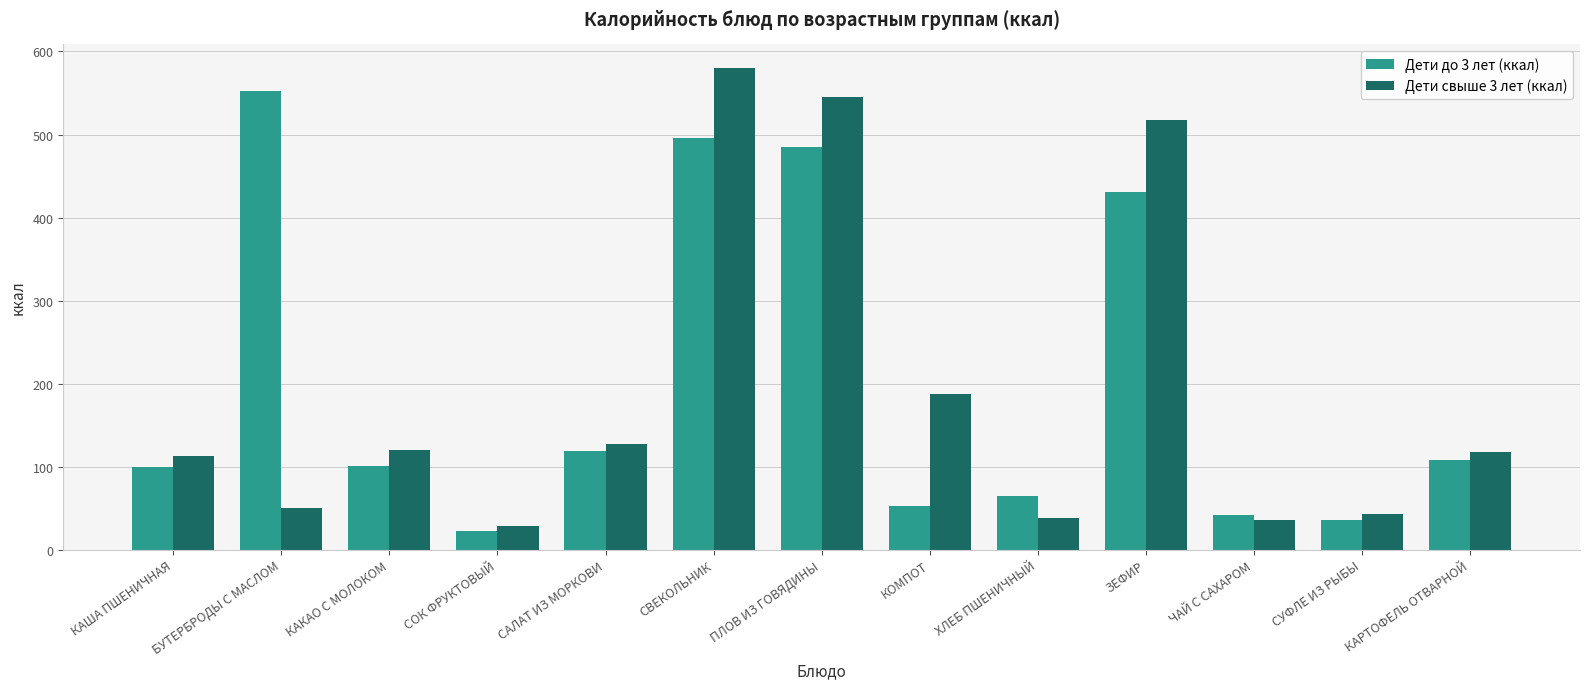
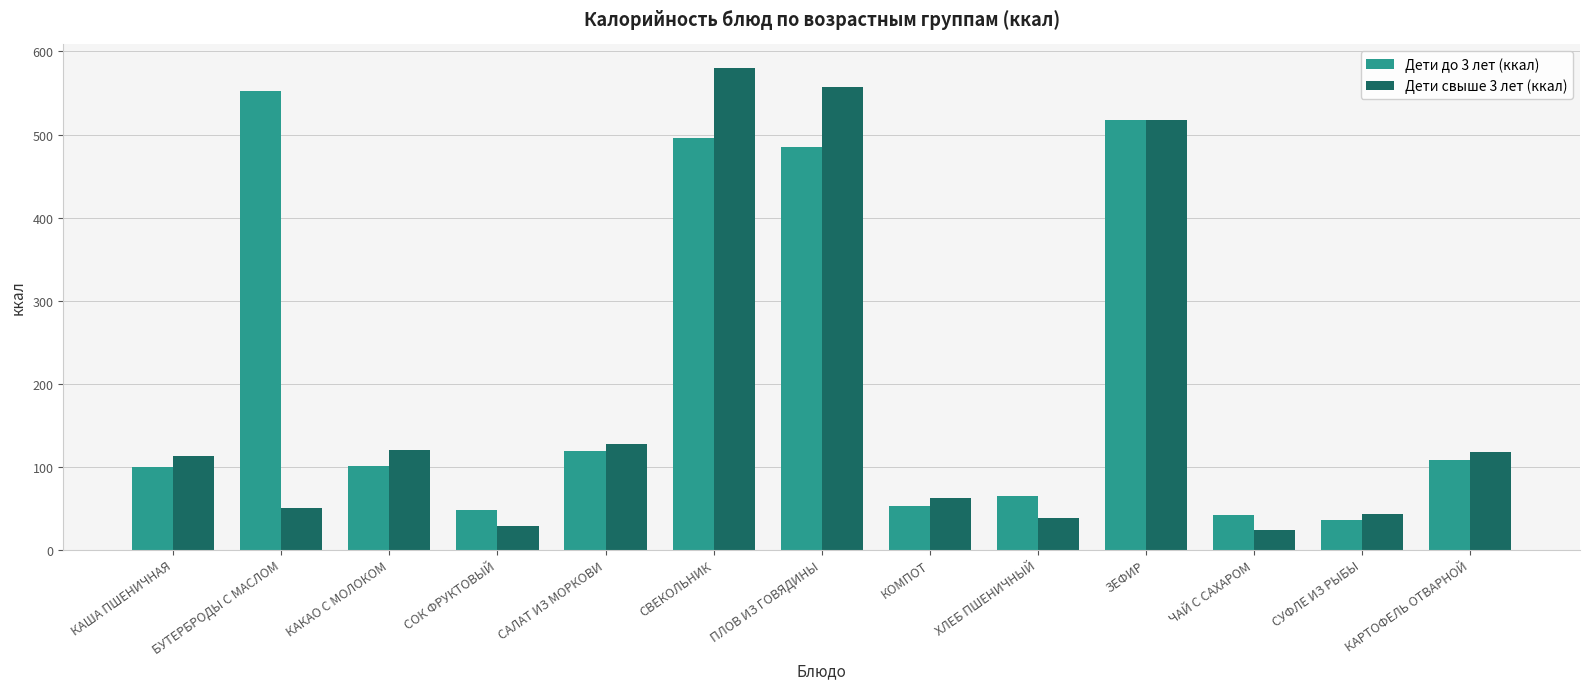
Дети до 3 лет (ккал), СОК ФРУКТОВЫЙ: 20 -> 50
Дети свыше 3 лет (ккал), ПЛОВ ИЗ ГОВЯДИНЫ: 550 -> 560
Дети свыше 3 лет (ккал), КОМПОТ: 190 -> 60
Дети до 3 лет (ккал), ЗЕФИР: 430 -> 520
Дети свыше 3 лет (ккал), ЧАЙ С САХАРОМ: 40 -> 20
